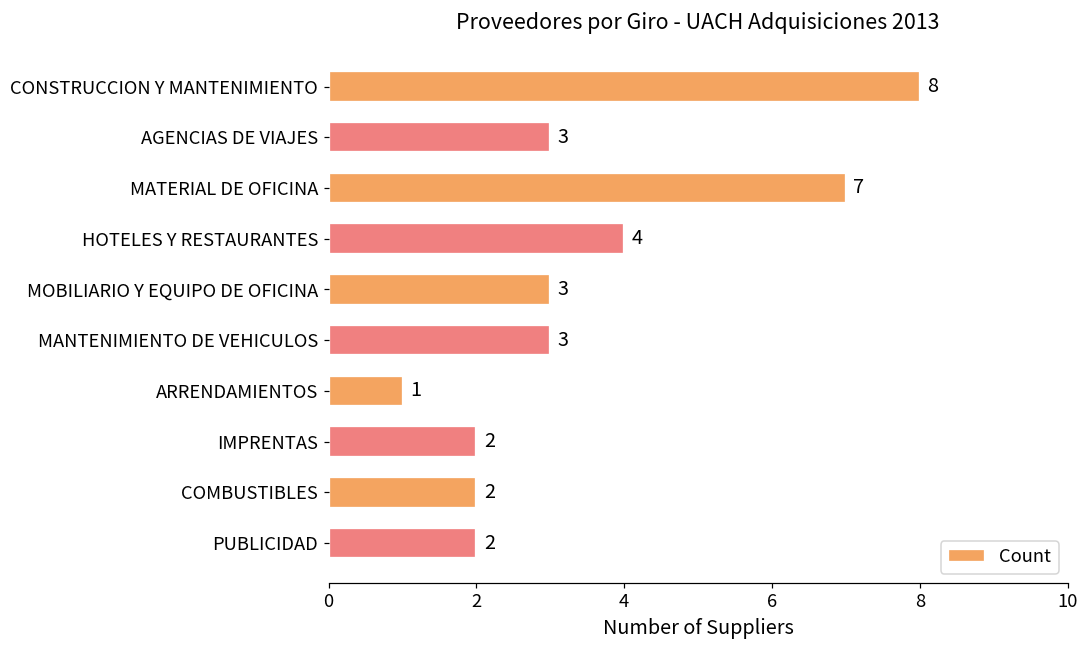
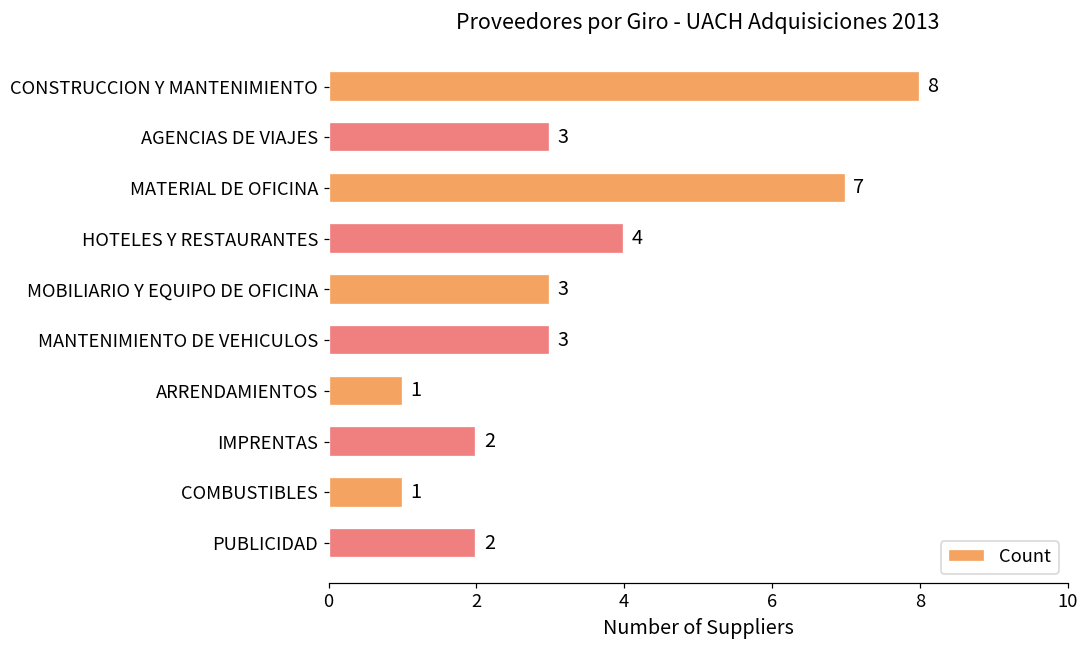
COMBUSTIBLES: 2 -> 1
